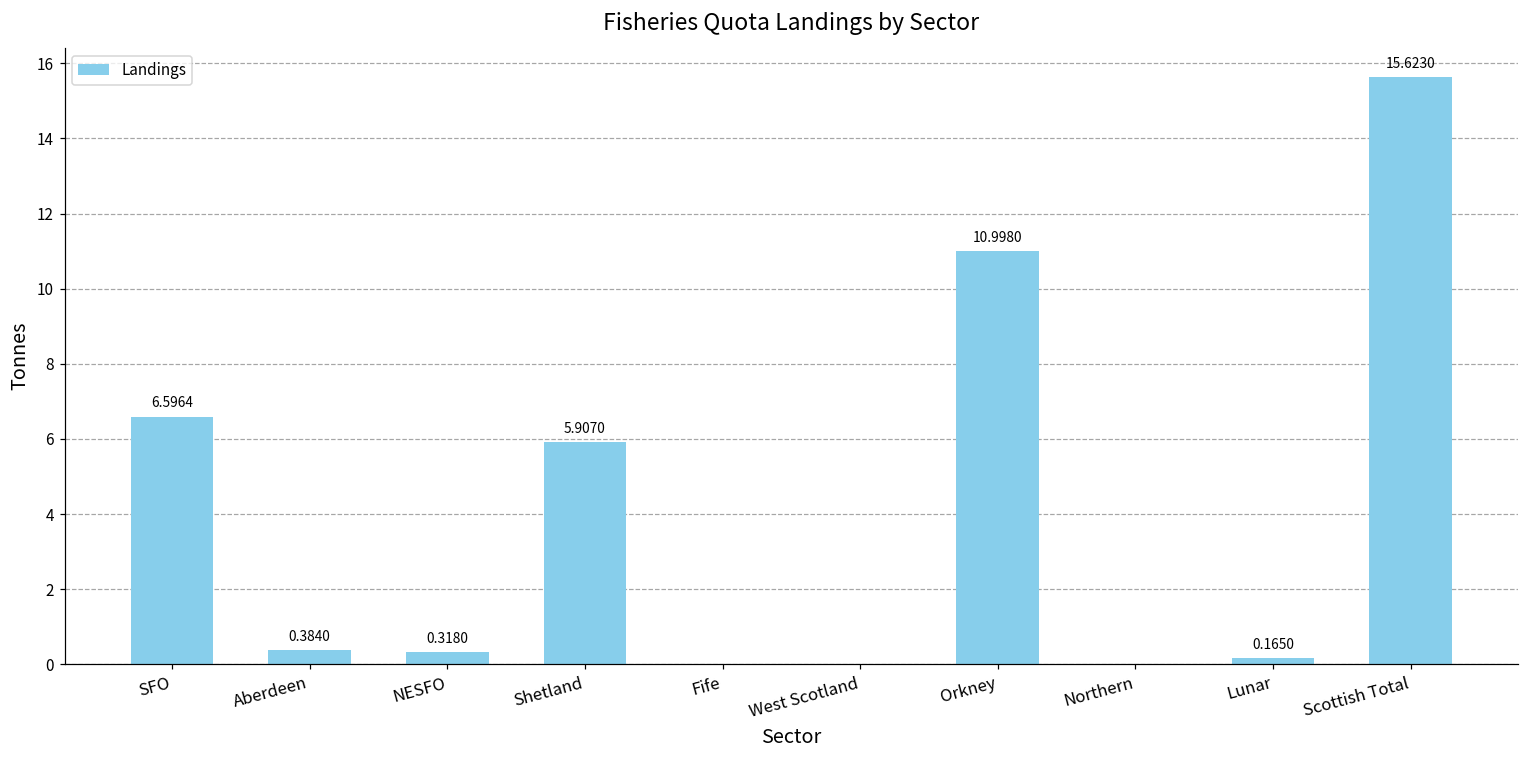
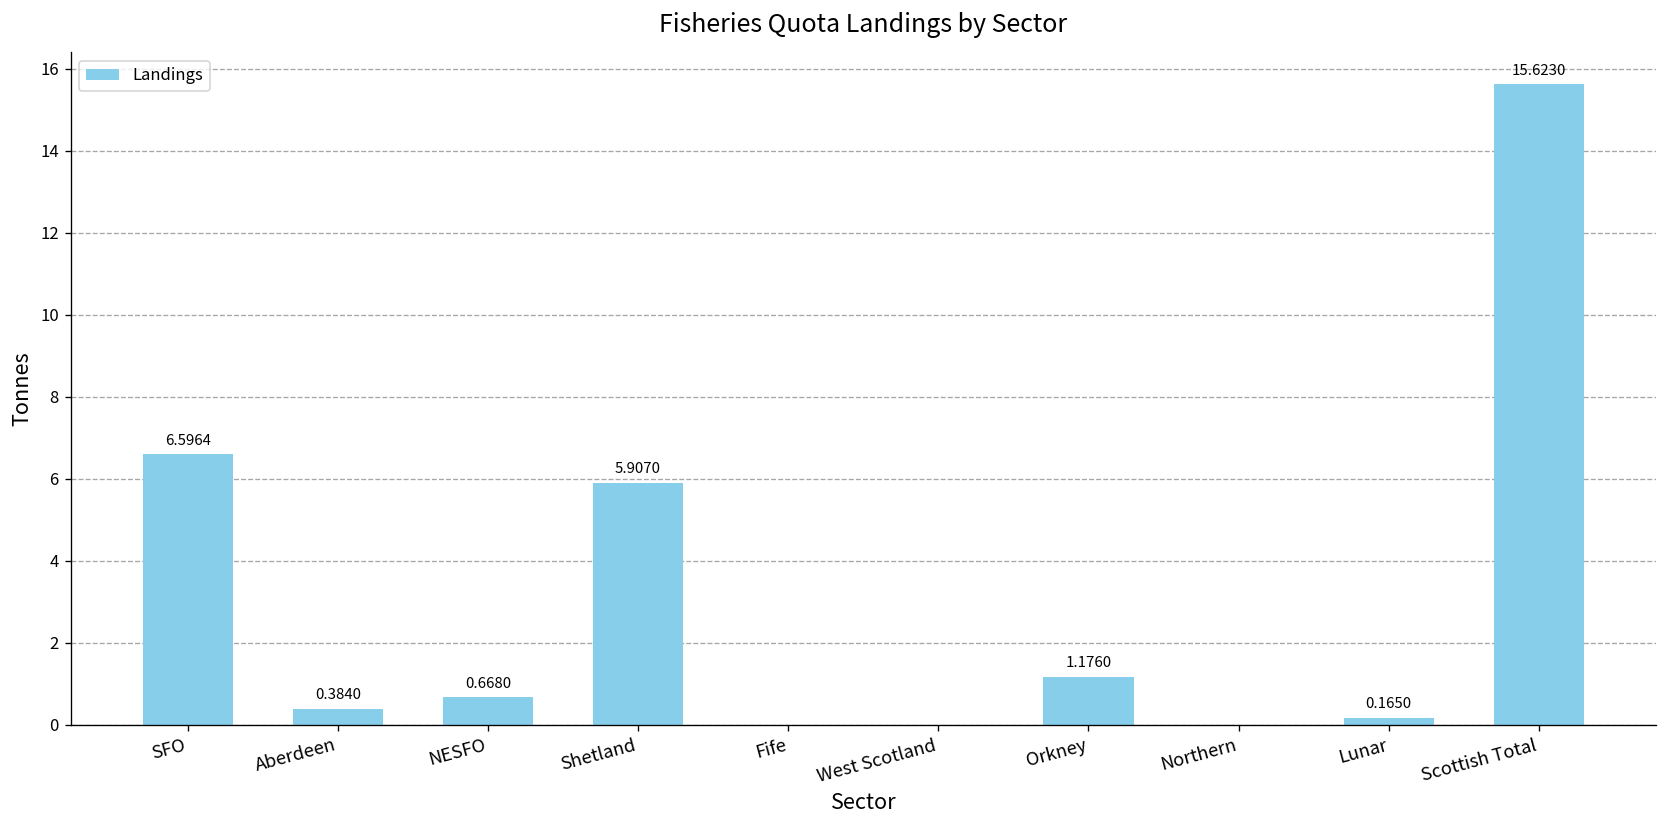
NESFO: 0.3180 -> 0.6680
Orkney: 10.9980 -> 1.1760
